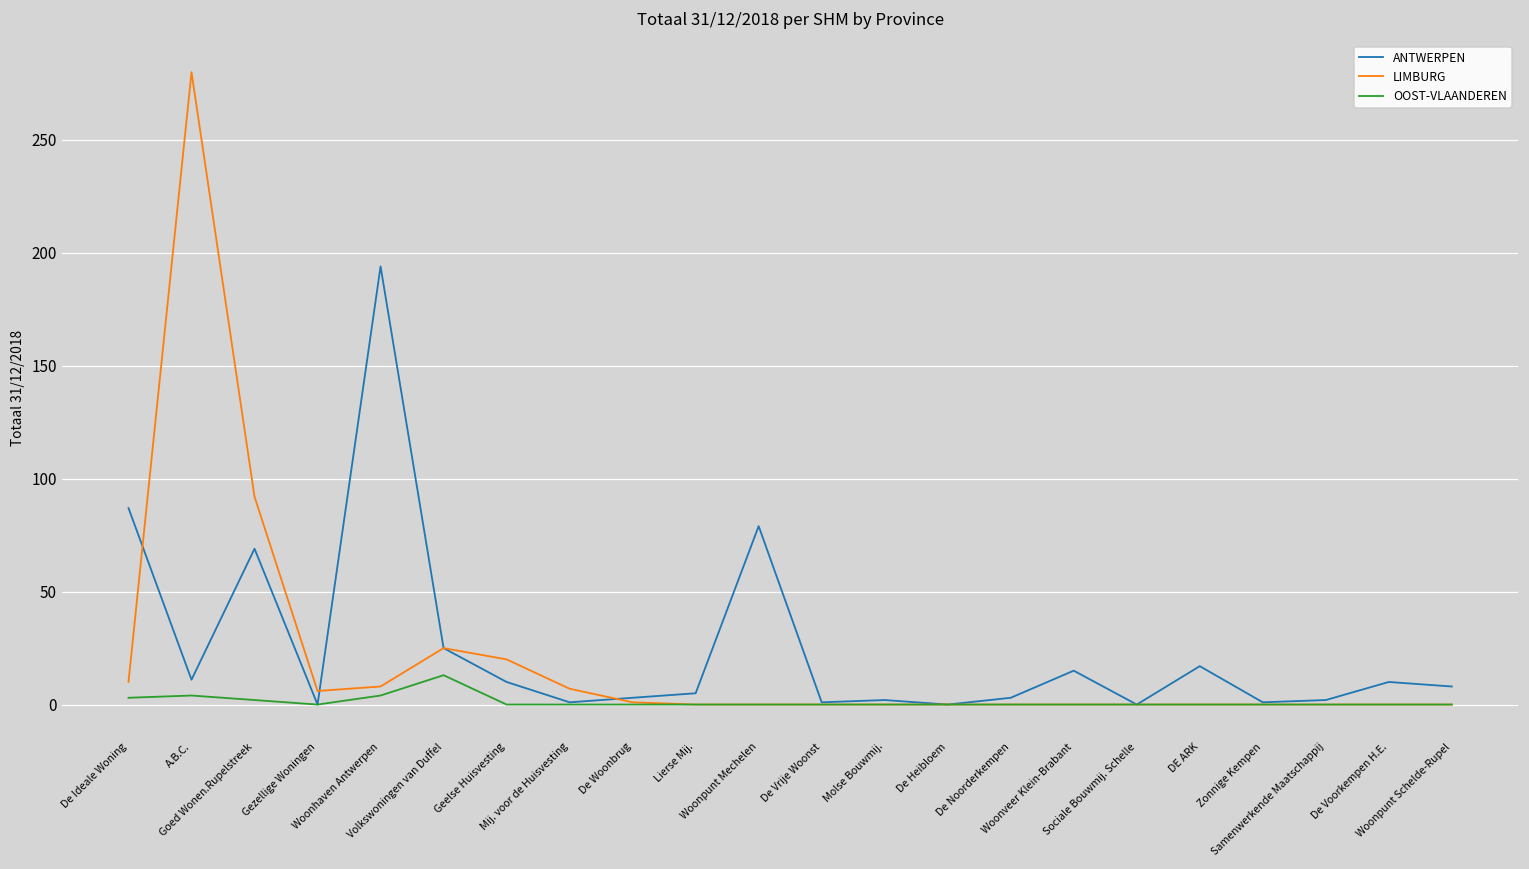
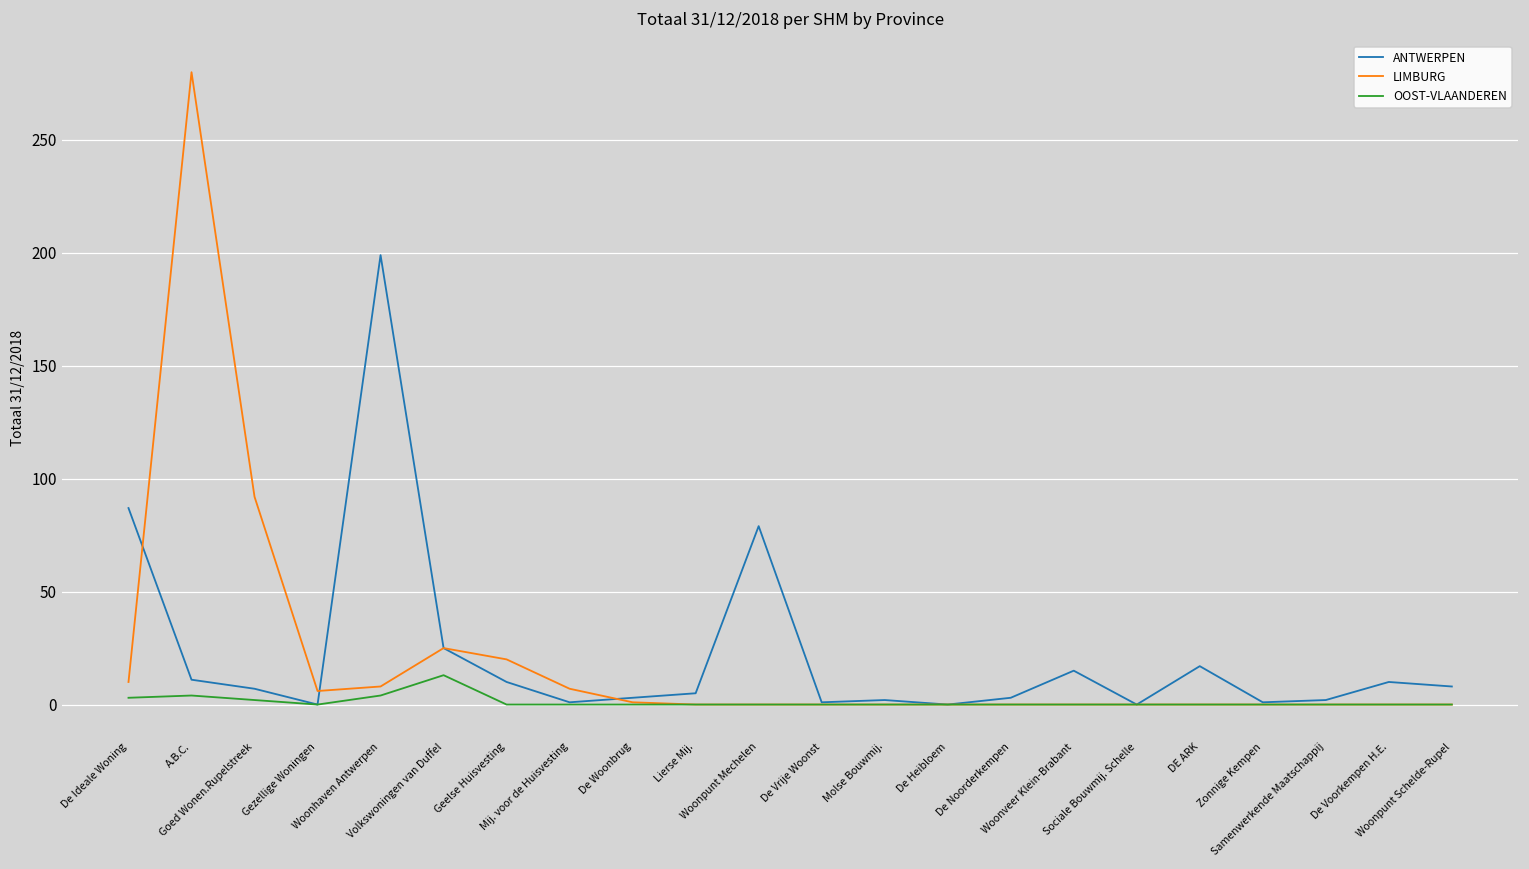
ANTWERPEN, Goed Wonen.Rupelstreek: 69 -> 7
ANTWERPEN, Woonhaven Antwerpen: 194 -> 199
